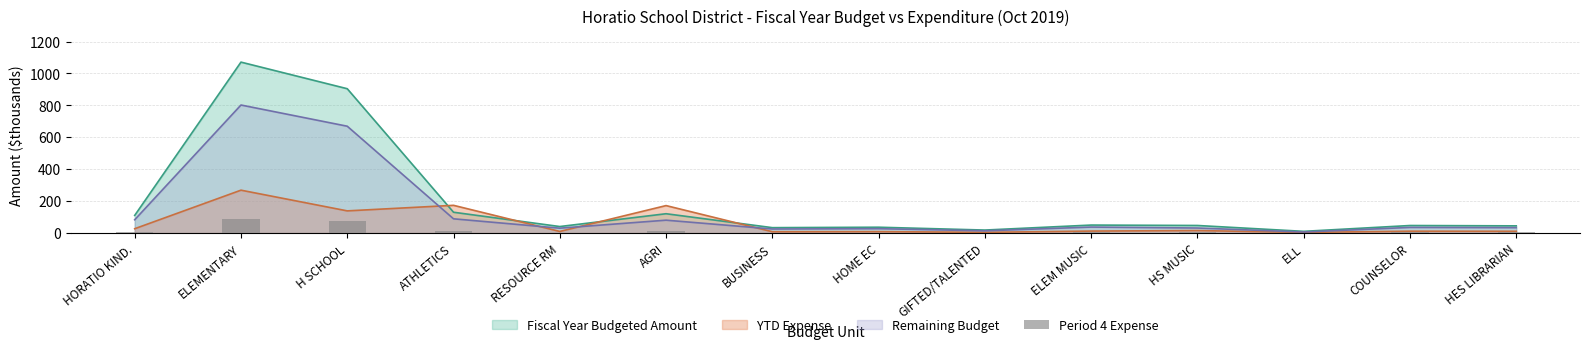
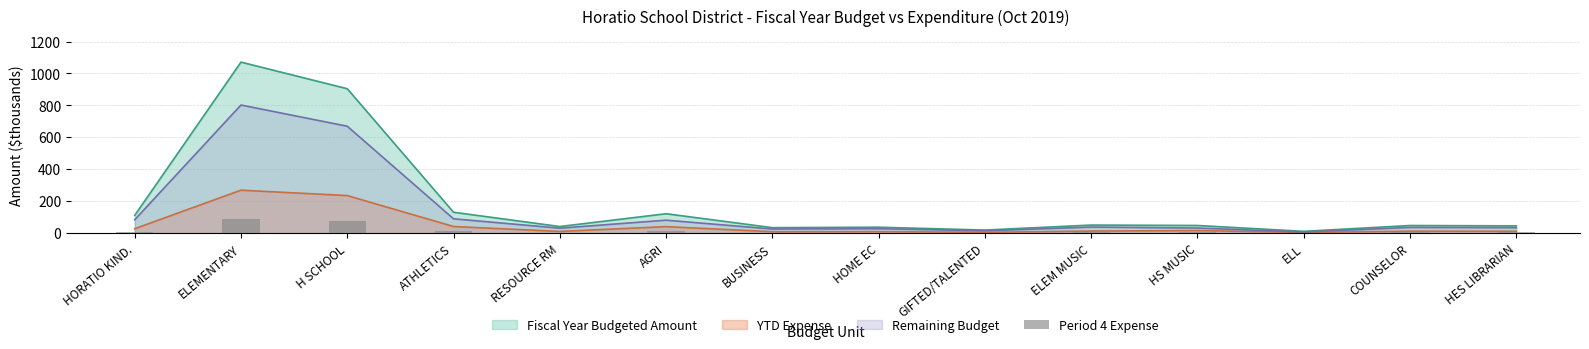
YTD Expense, H SCHOOL: 140 -> 230
YTD Expense, ATHLETICS: 170 -> 40
YTD Expense, AGRI: 170 -> 40
